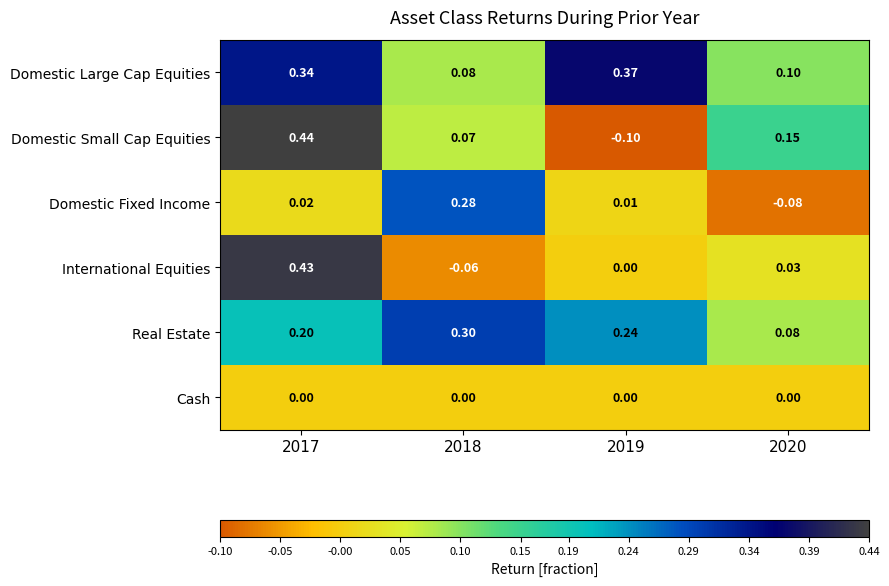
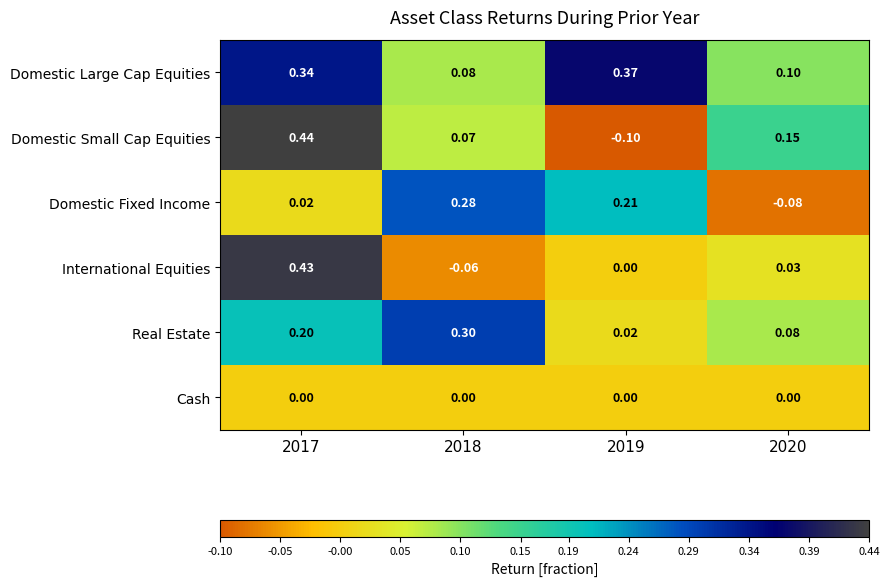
Domestic Fixed Income, 2019: 0.01 -> 0.21
Real Estate, 2019: 0.24 -> 0.02
